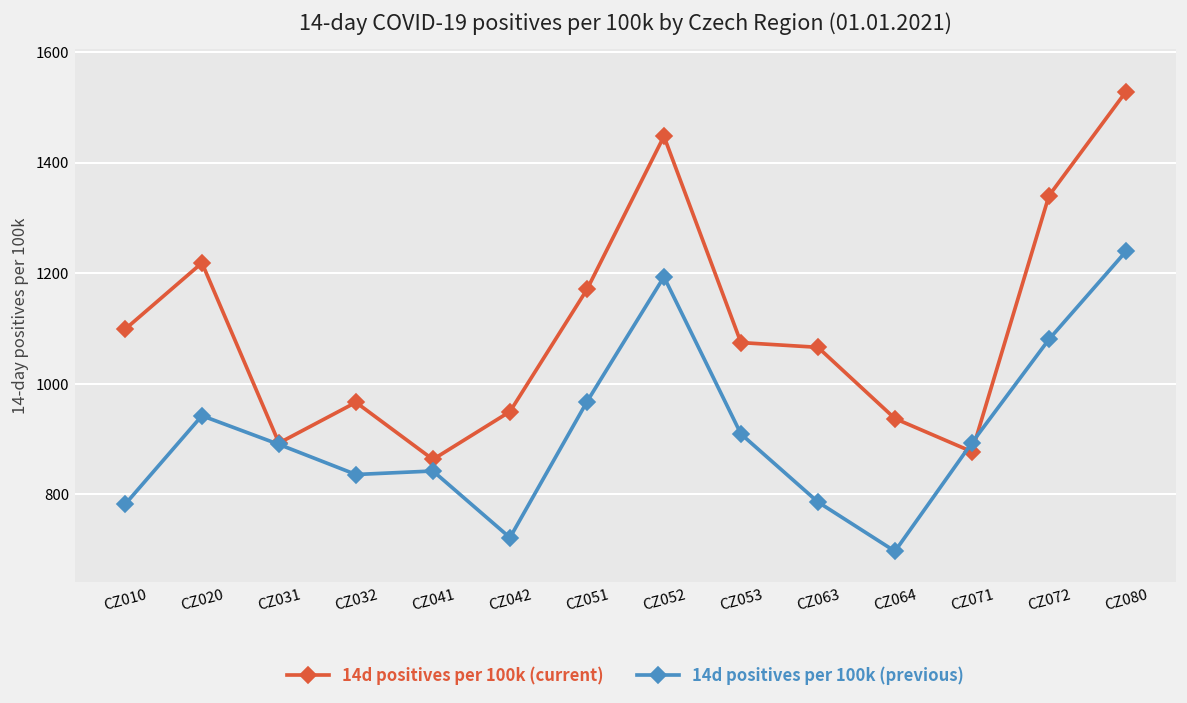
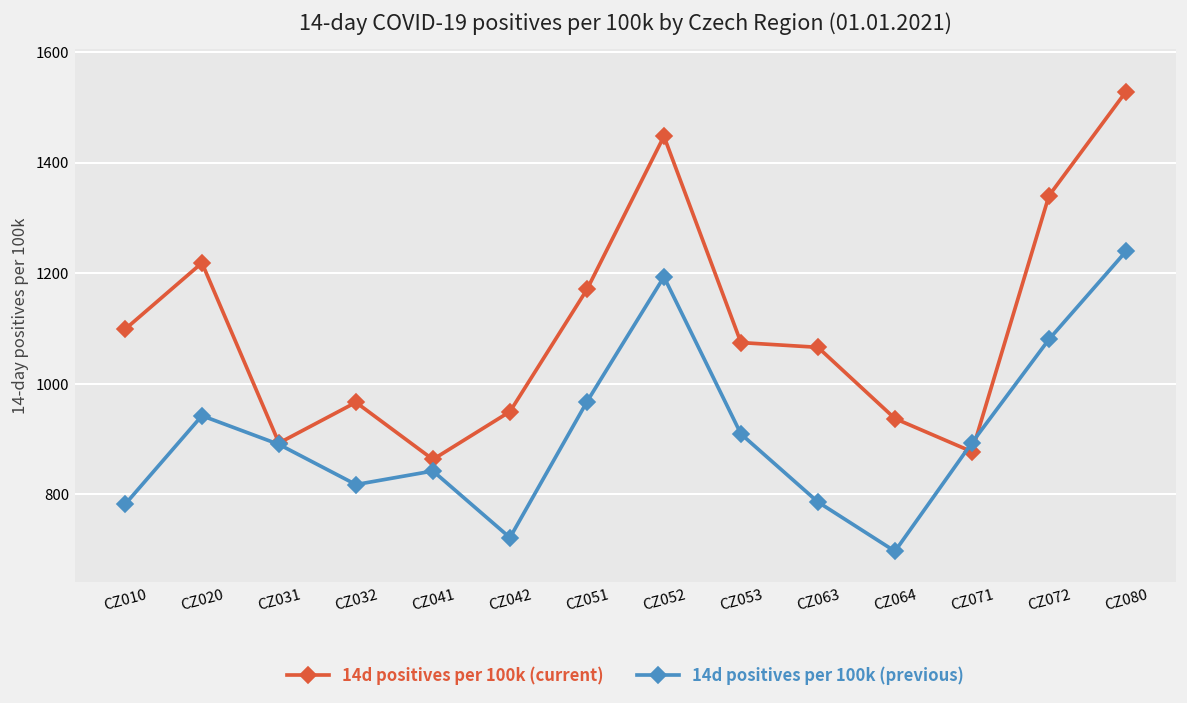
14d positives per 100k (previous), CZ032: 840 -> 820
